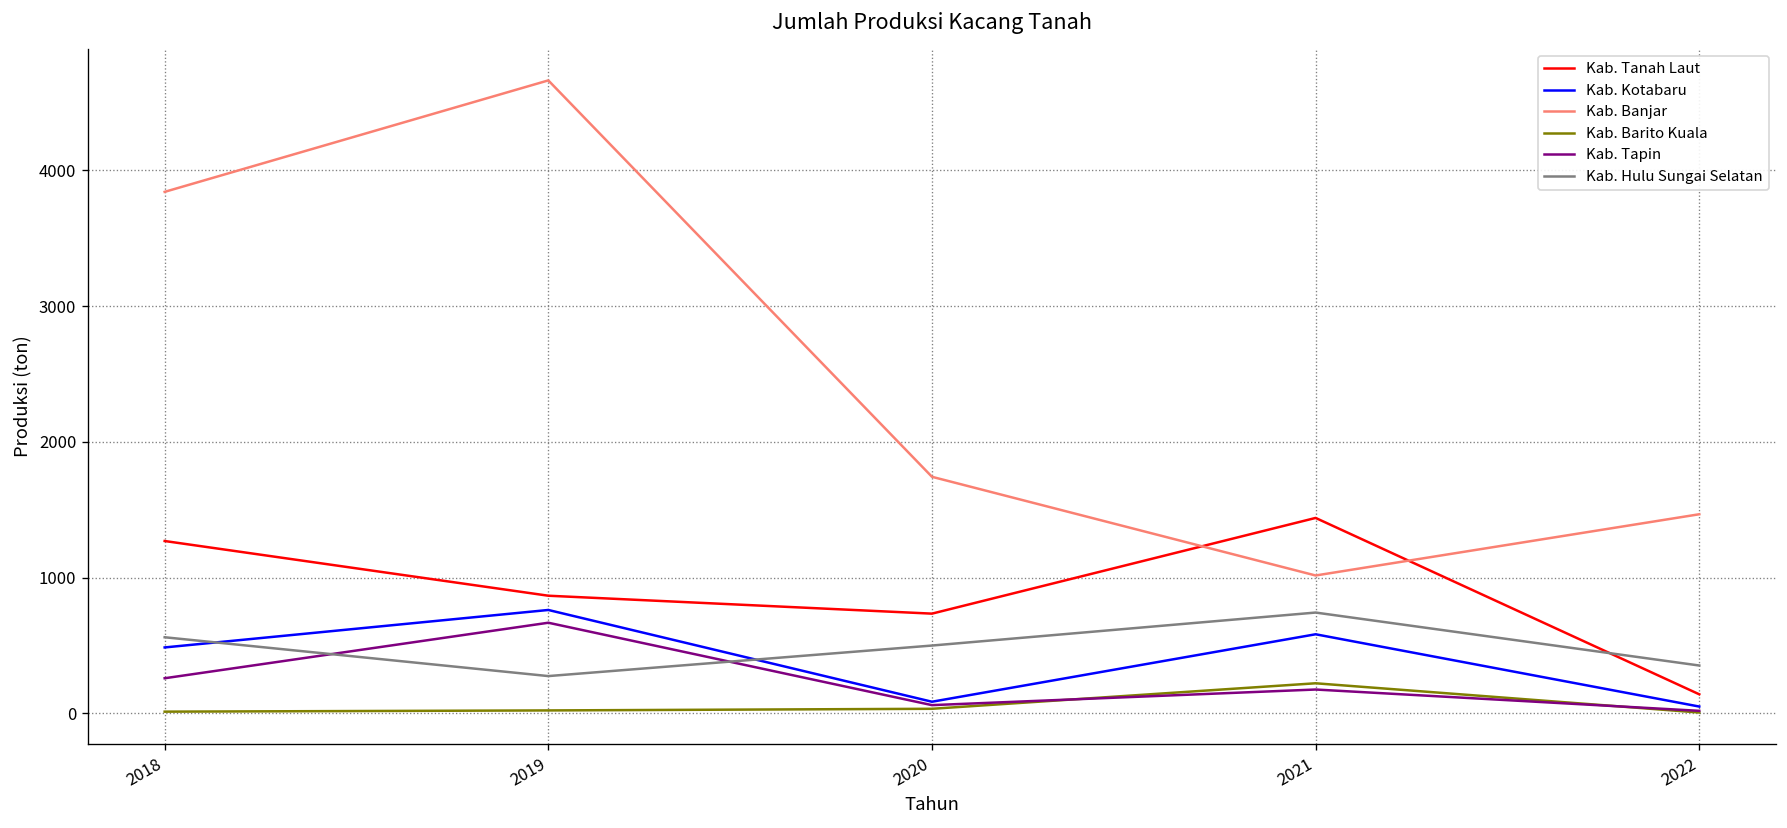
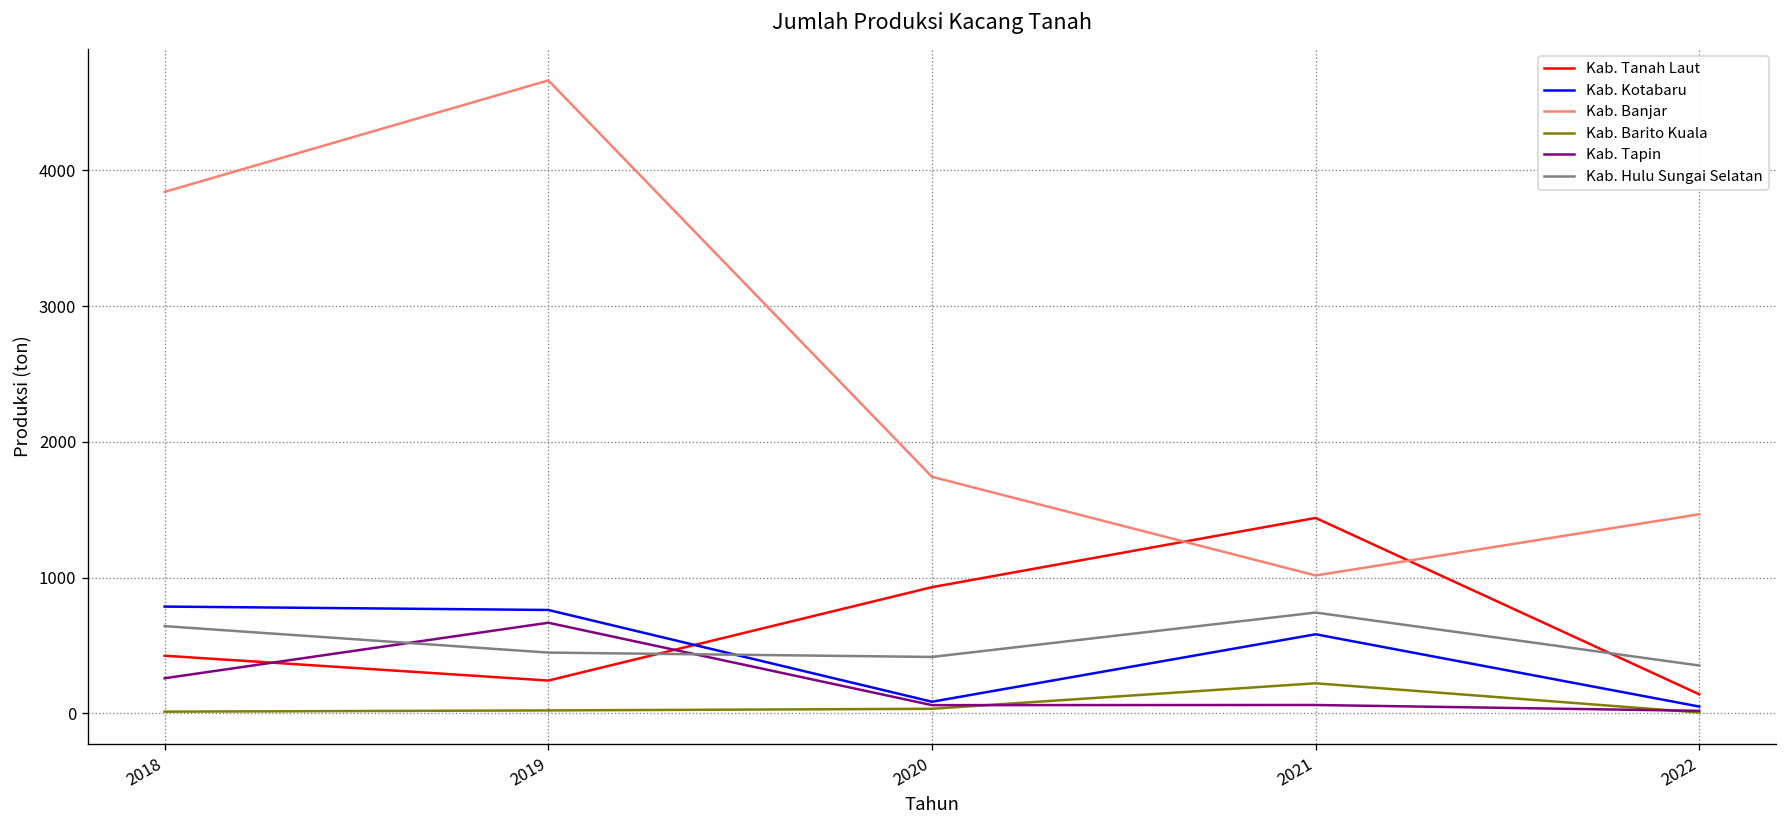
Kab. Tanah Laut, 2018: 1270 -> 420
Kab. Kotabaru, 2018: 490 -> 790
Kab. Hulu Sungai Selatan, 2018: 560 -> 640
Kab. Tanah Laut, 2019: 870 -> 240
Kab. Hulu Sungai Selatan, 2019: 270 -> 450
Kab. Tanah Laut, 2020: 730 -> 930
Kab. Hulu Sungai Selatan, 2020: 500 -> 420
Kab. Tapin, 2021: 180 -> 60
